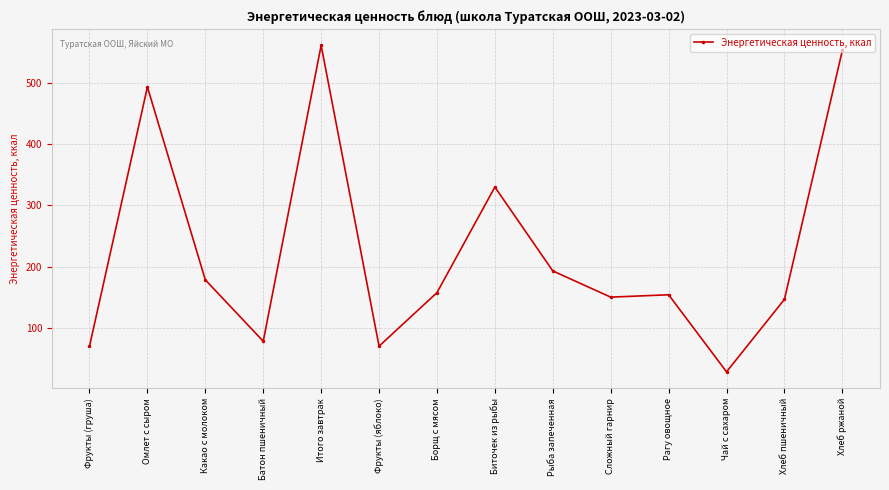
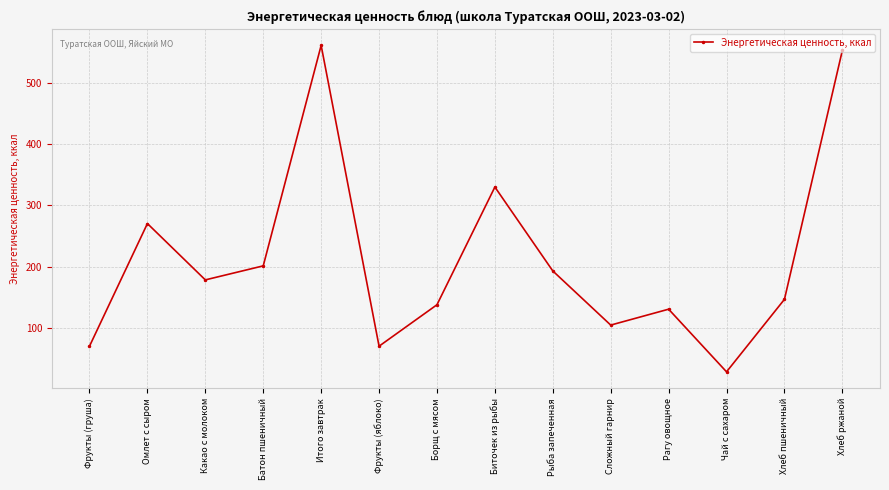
Омлет с сыром: 490 -> 270
Батон пшеничный: 80 -> 200
Борщ с мясом: 160 -> 140
Сложный гарнир: 150 -> 100
Рагу овощное: 150 -> 130
